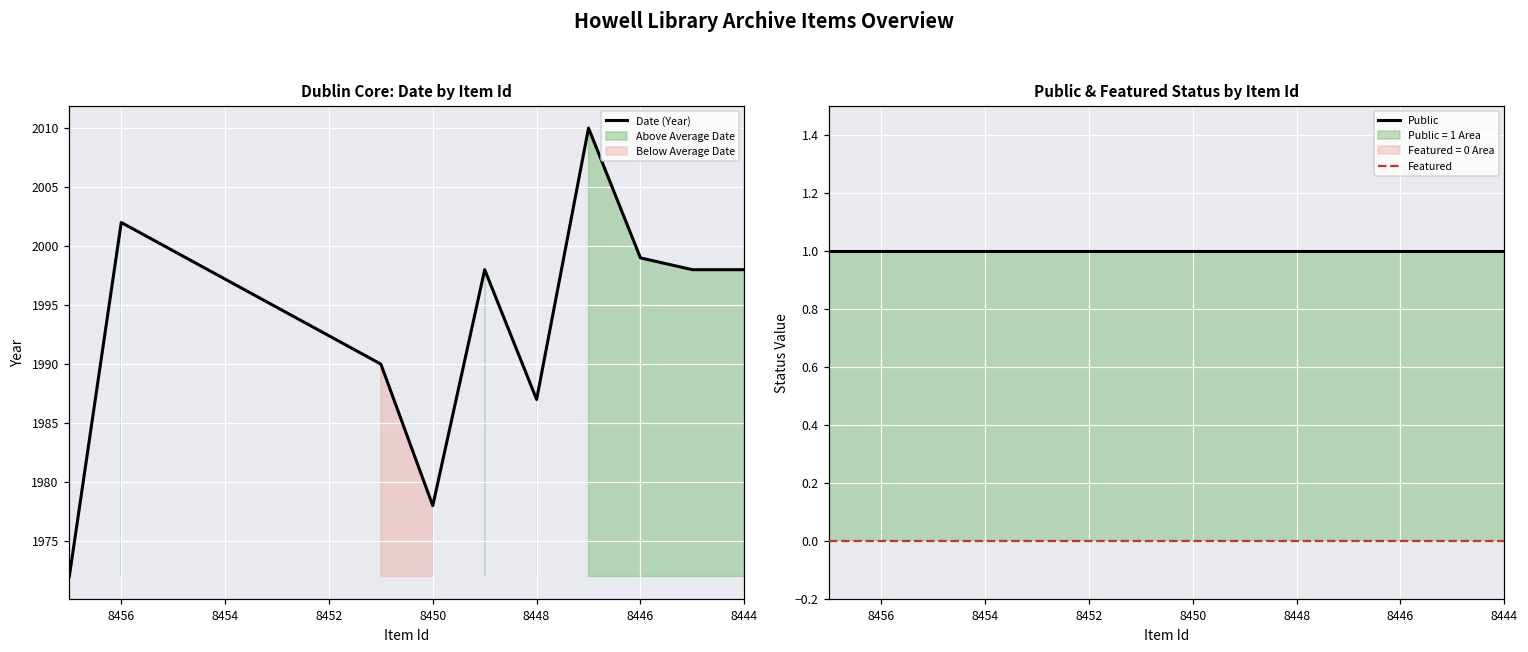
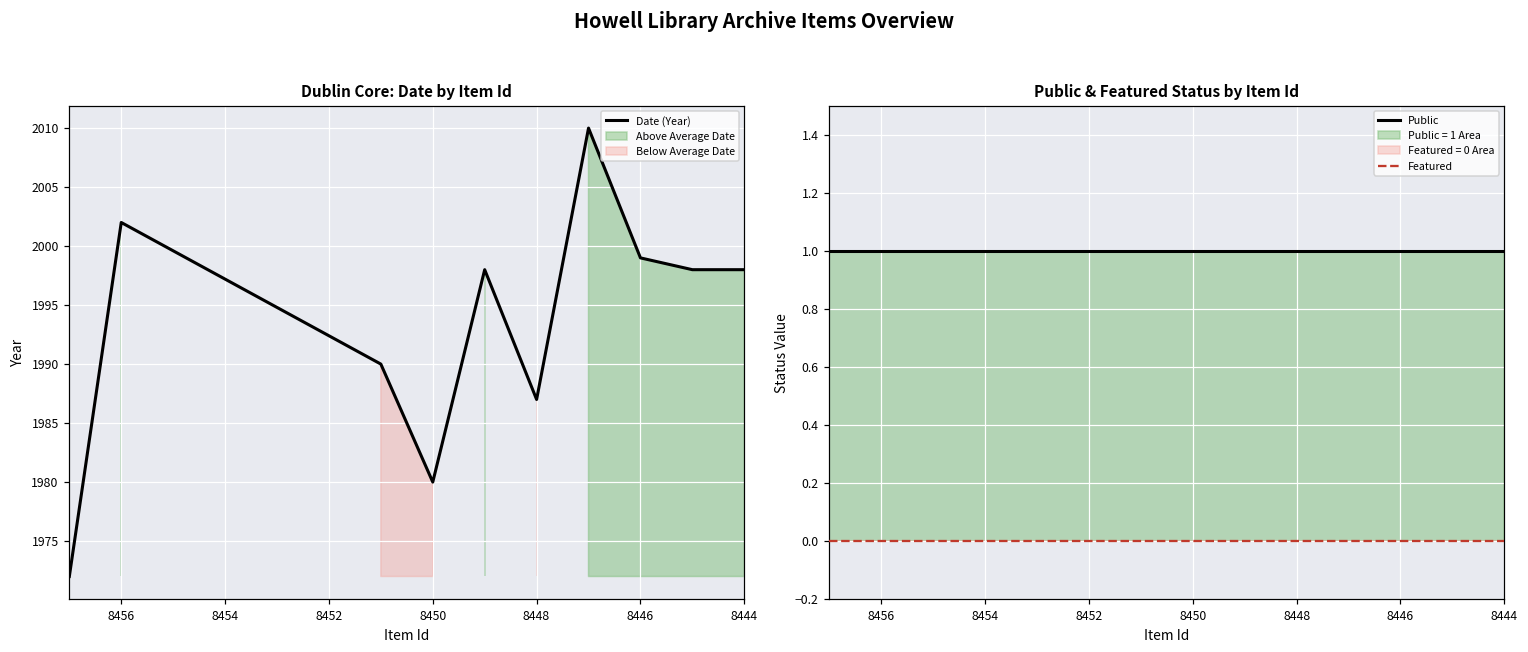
Dublin Core: Date by Item Id, 8450: 1978 -> 1980
